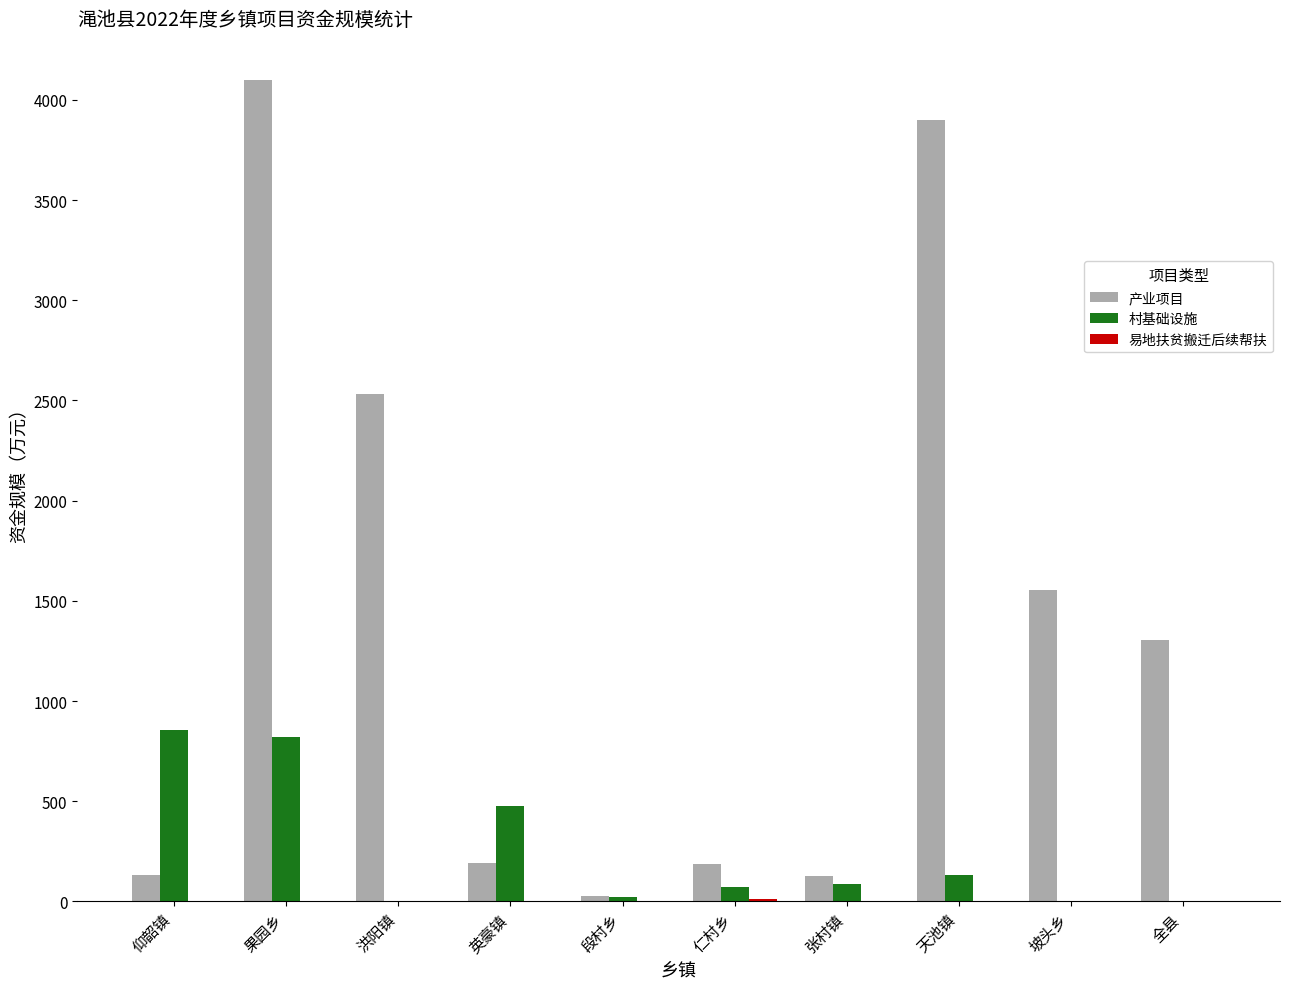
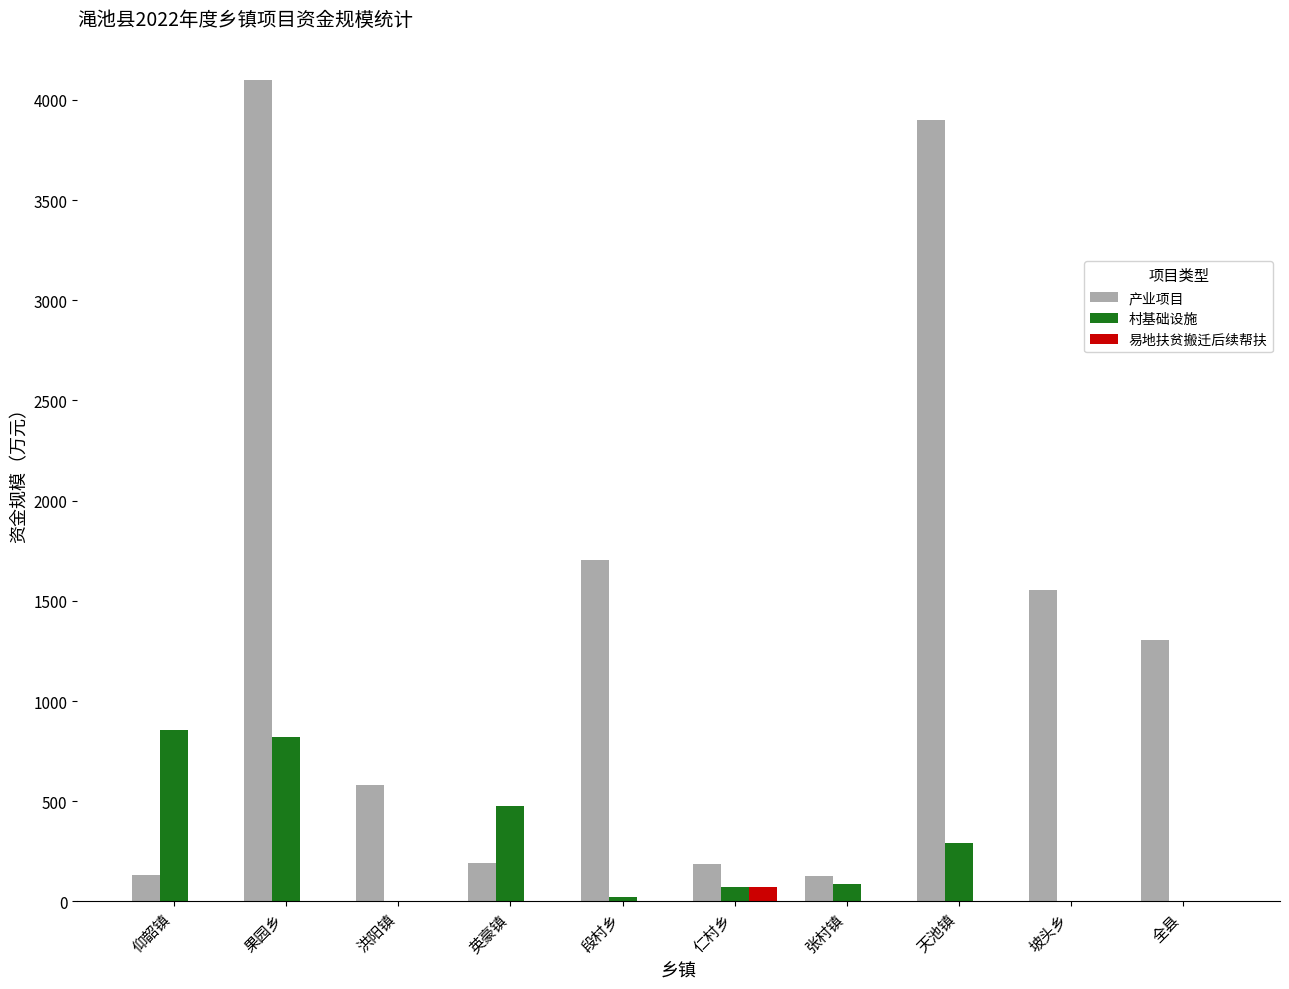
产业项目, 洪阳镇: 2530 -> 580
产业项目, 段村乡: 30 -> 1700
易地扶贫搬迁后续帮扶, 仁村乡: 10 -> 70
村基础设施, 天池镇: 130 -> 290
